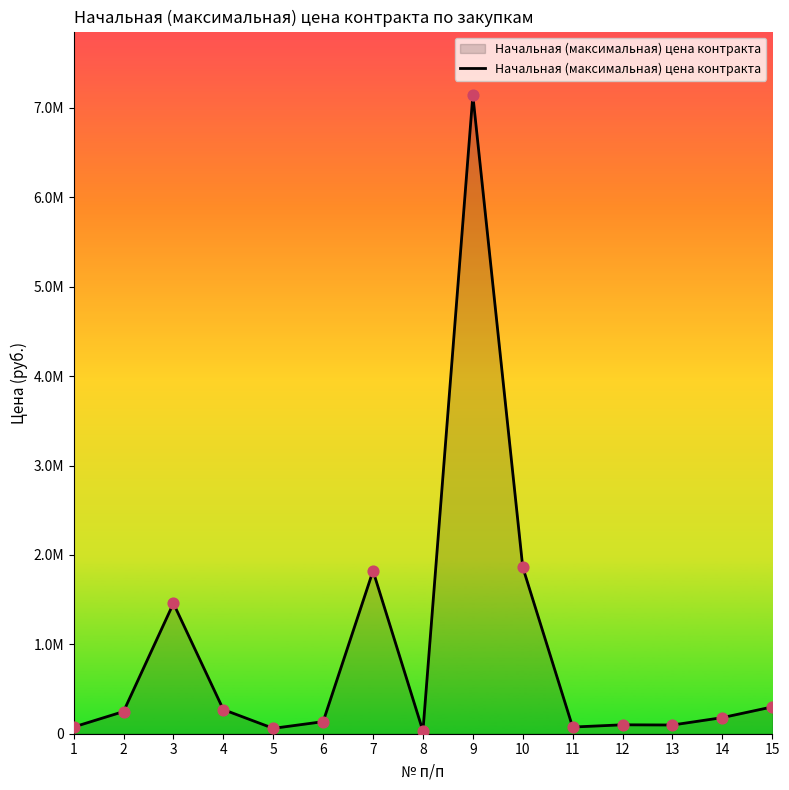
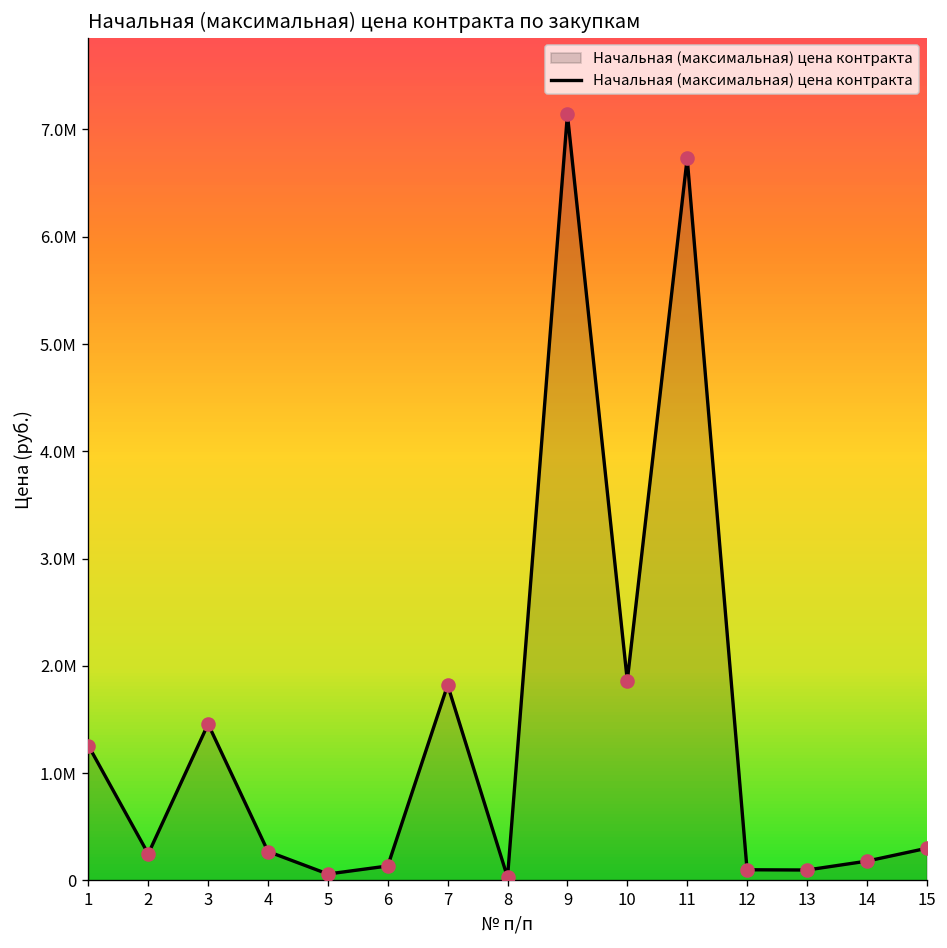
1: 100000 -> 1300000
11: 100000 -> 6700000
